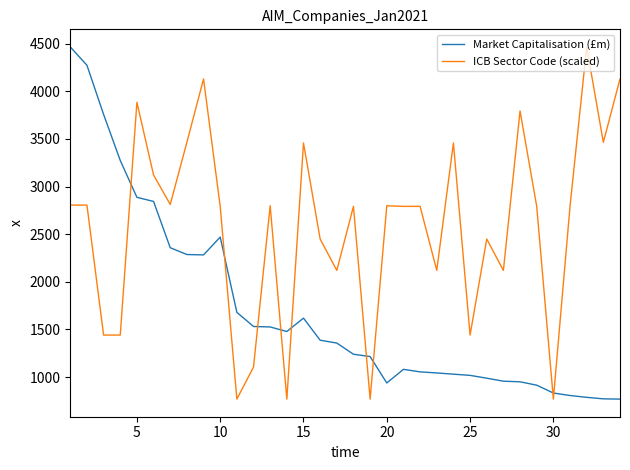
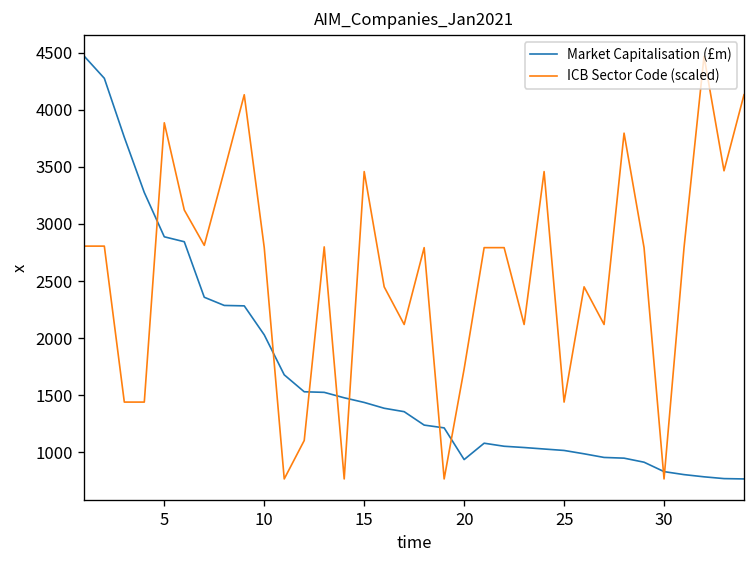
Market Capitalisation (£m), 10: 2500 -> 2000
Market Capitalisation (£m), 15: 1600 -> 1400
ICB Sector Code (scaled), 20: 2800 -> 1700
